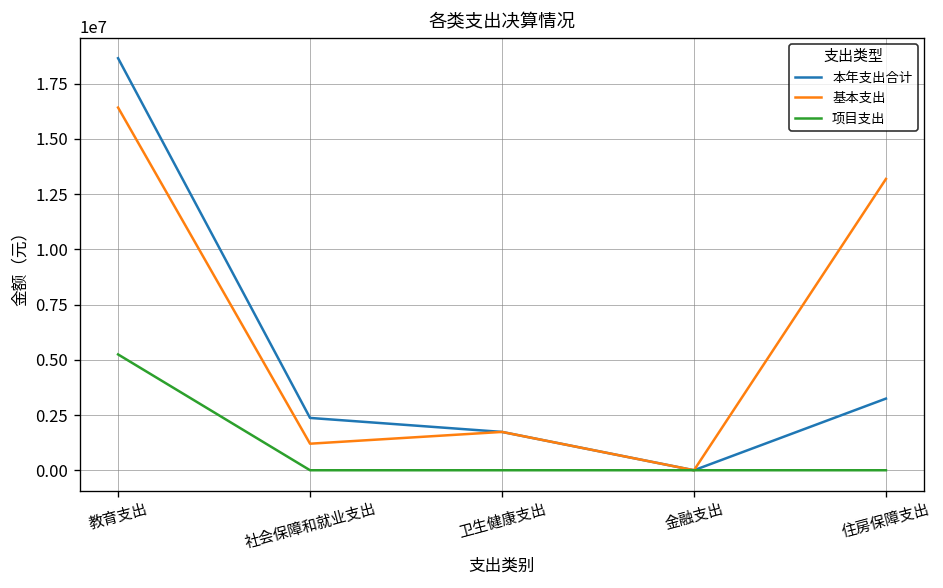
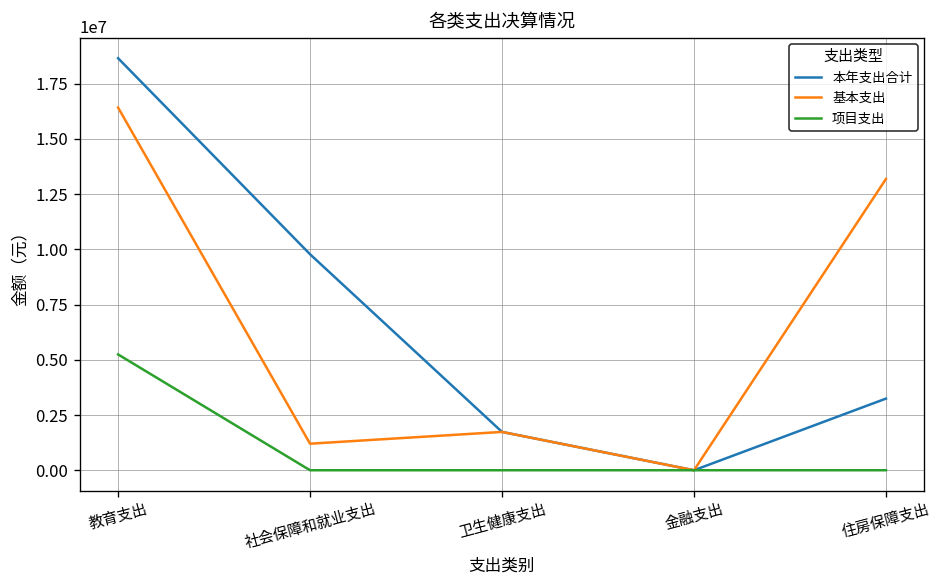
本年支出合计, 社会保障和就业支出: 2400000 -> 9800000
